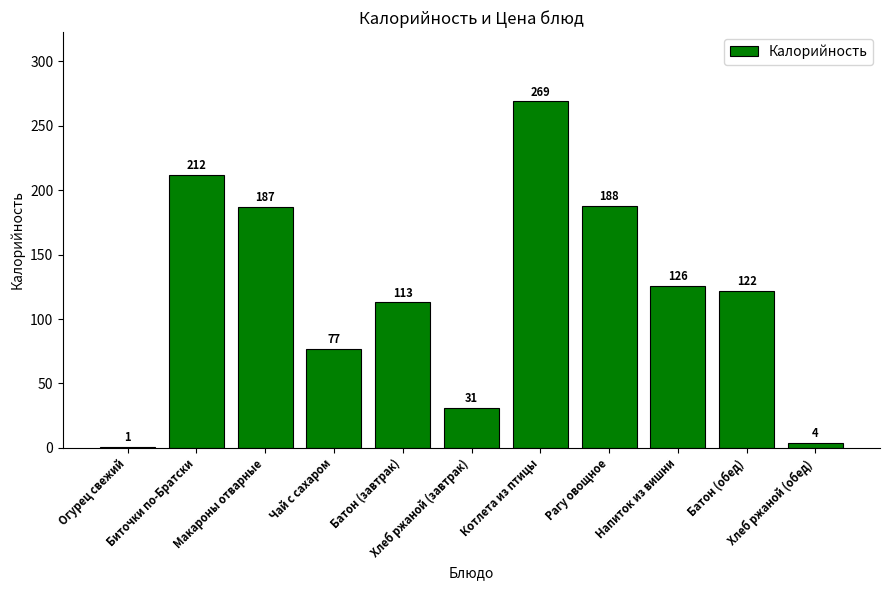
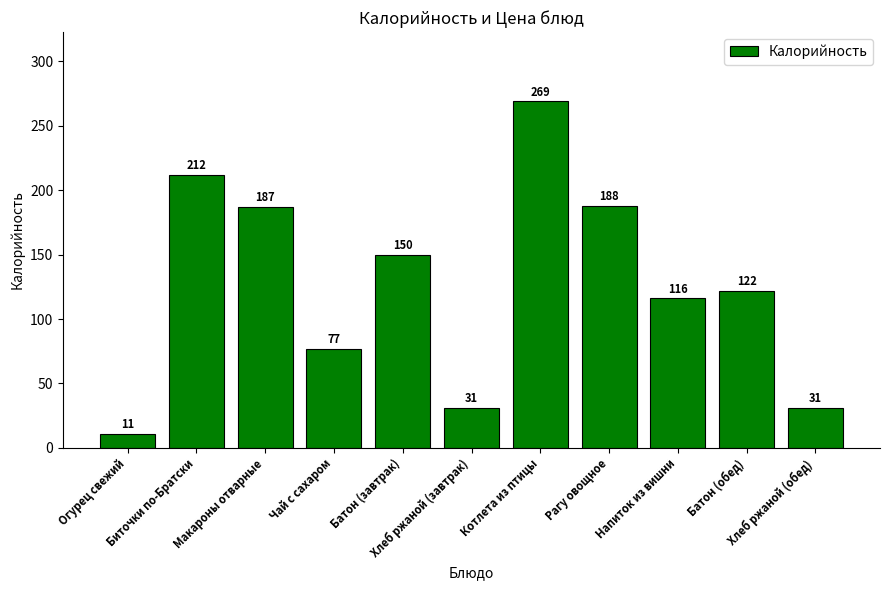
Огурец свежий: 1 -> 11
Батон (завтрак): 113 -> 150
Напиток из вишни: 126 -> 116
Хлеб ржаной (обед): 4 -> 31
